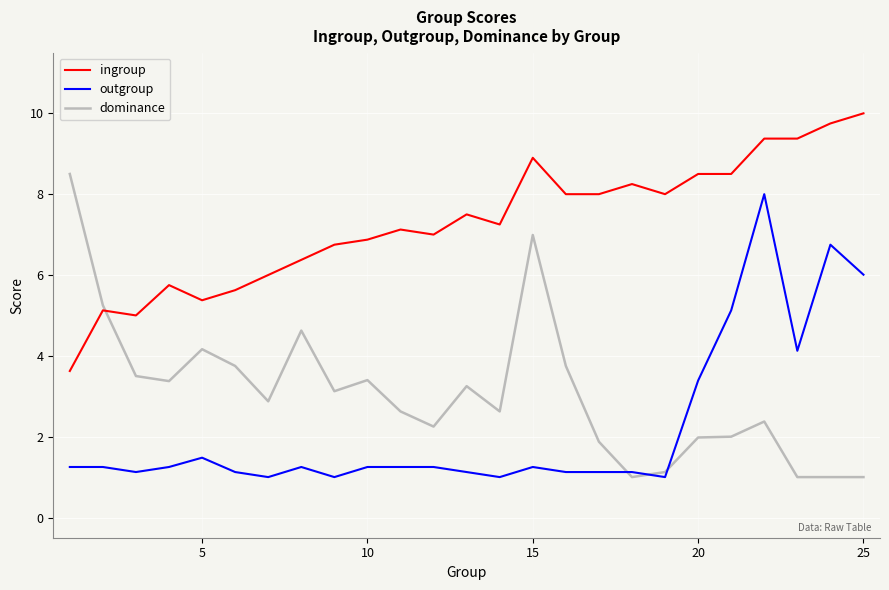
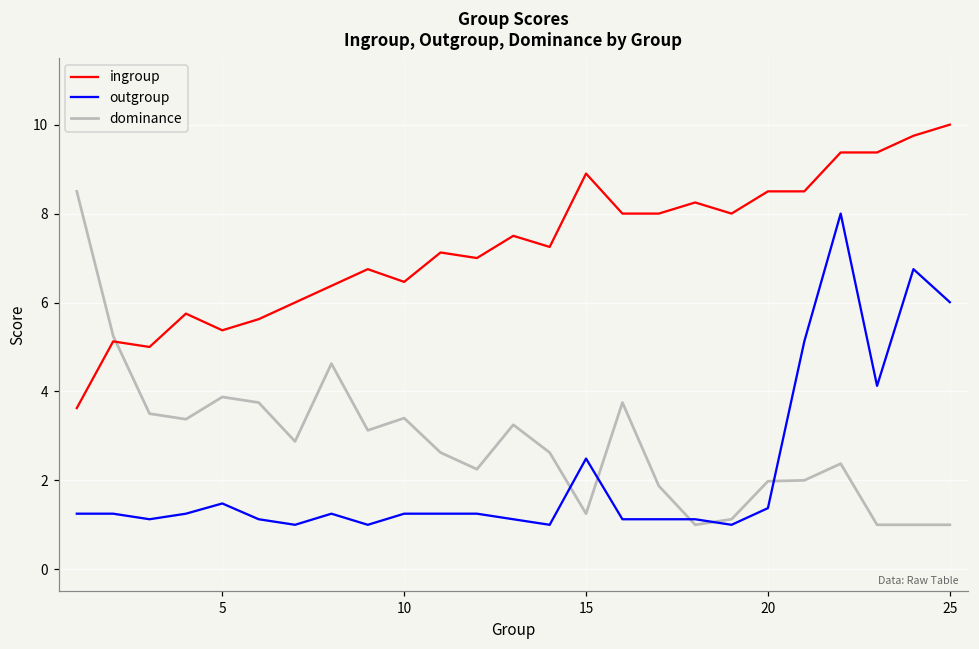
dominance, 5: 4.2 -> 3.9
ingroup, 10: 6.9 -> 6.5
outgroup, 15: 1.3 -> 2.5
dominance, 15: 7.0 -> 1.3
outgroup, 20: 3.4 -> 1.4
